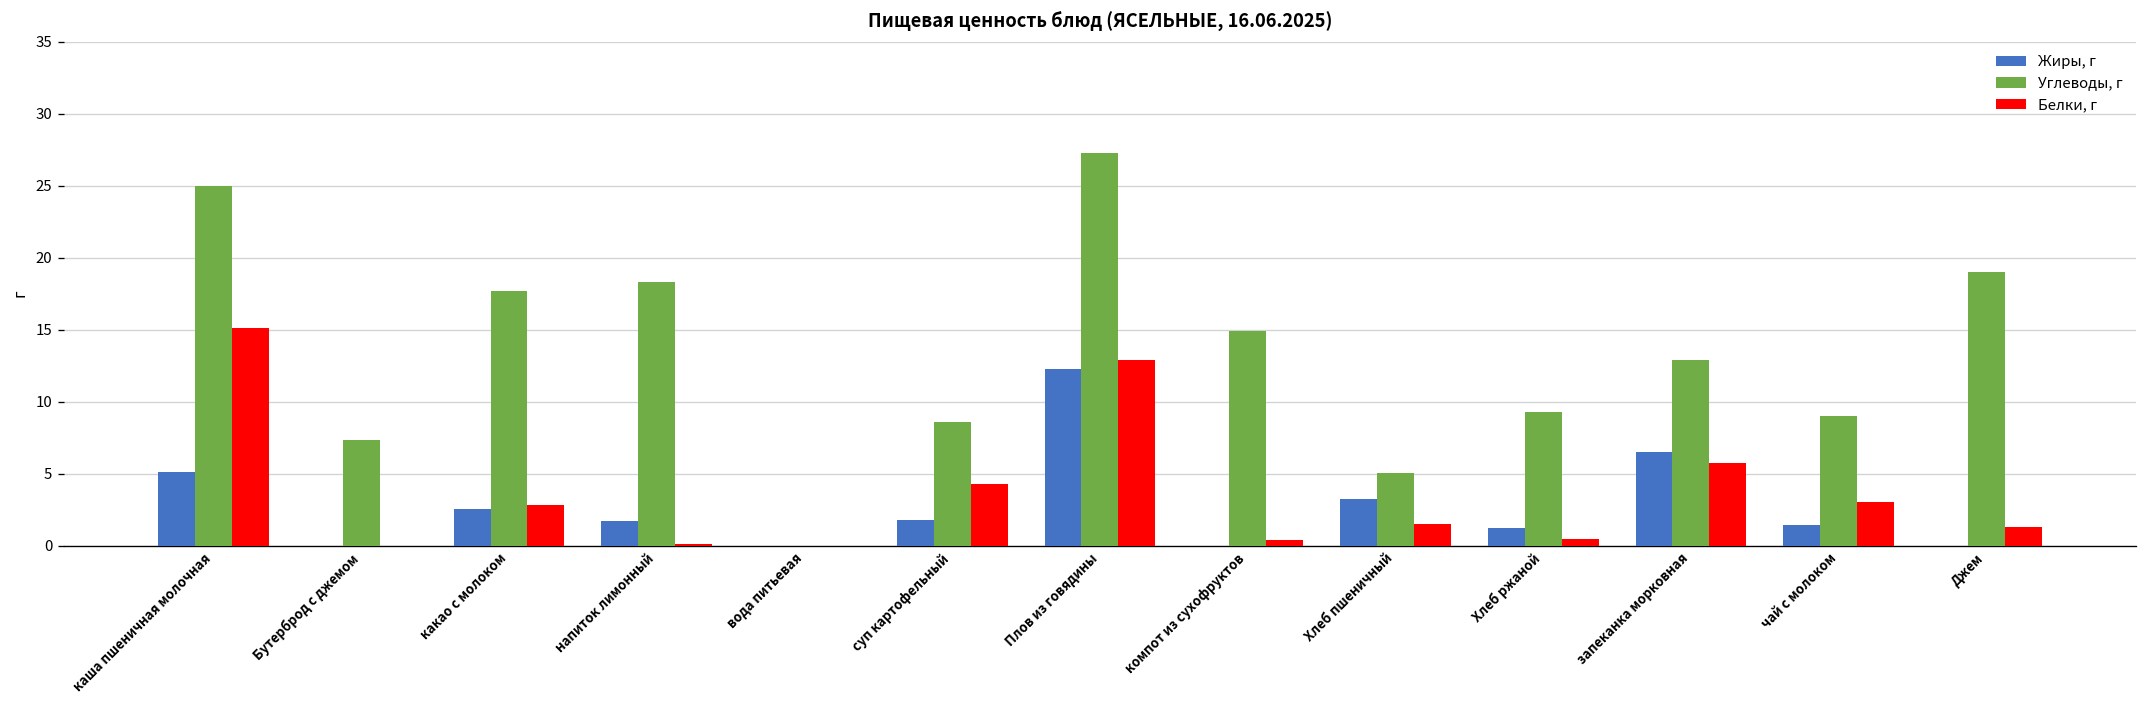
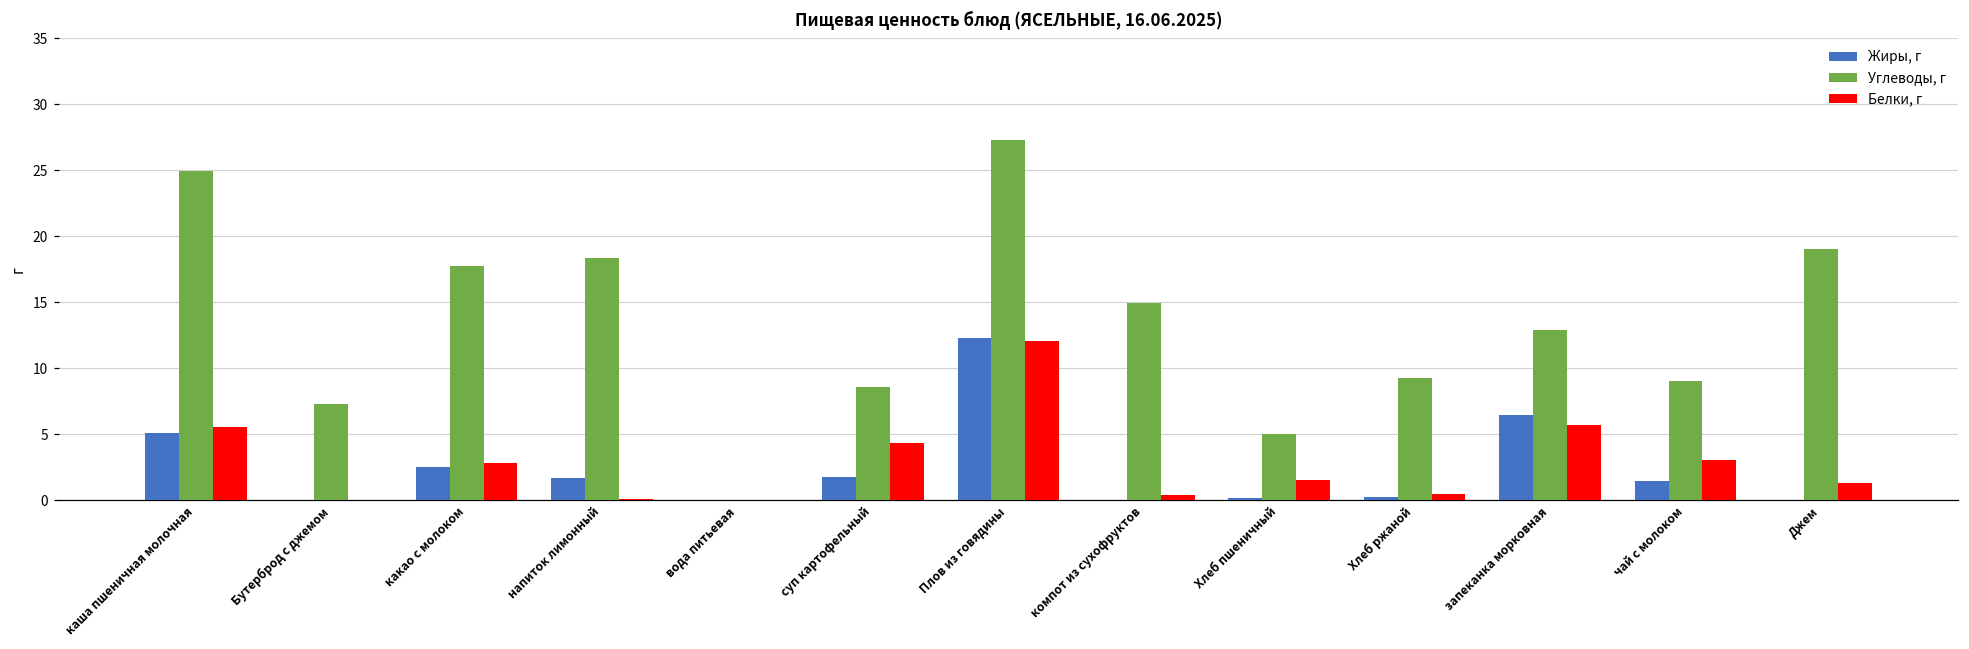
Белки, г, каша пшеничная молочная: 15.1 -> 5.5
Белки, г, Плов из говядины: 12.9 -> 12.1
Жиры, г, Хлеб пшеничный: 3.3 -> 0.2
Жиры, г, Хлеб ржаной: 1.2 -> 0.2
